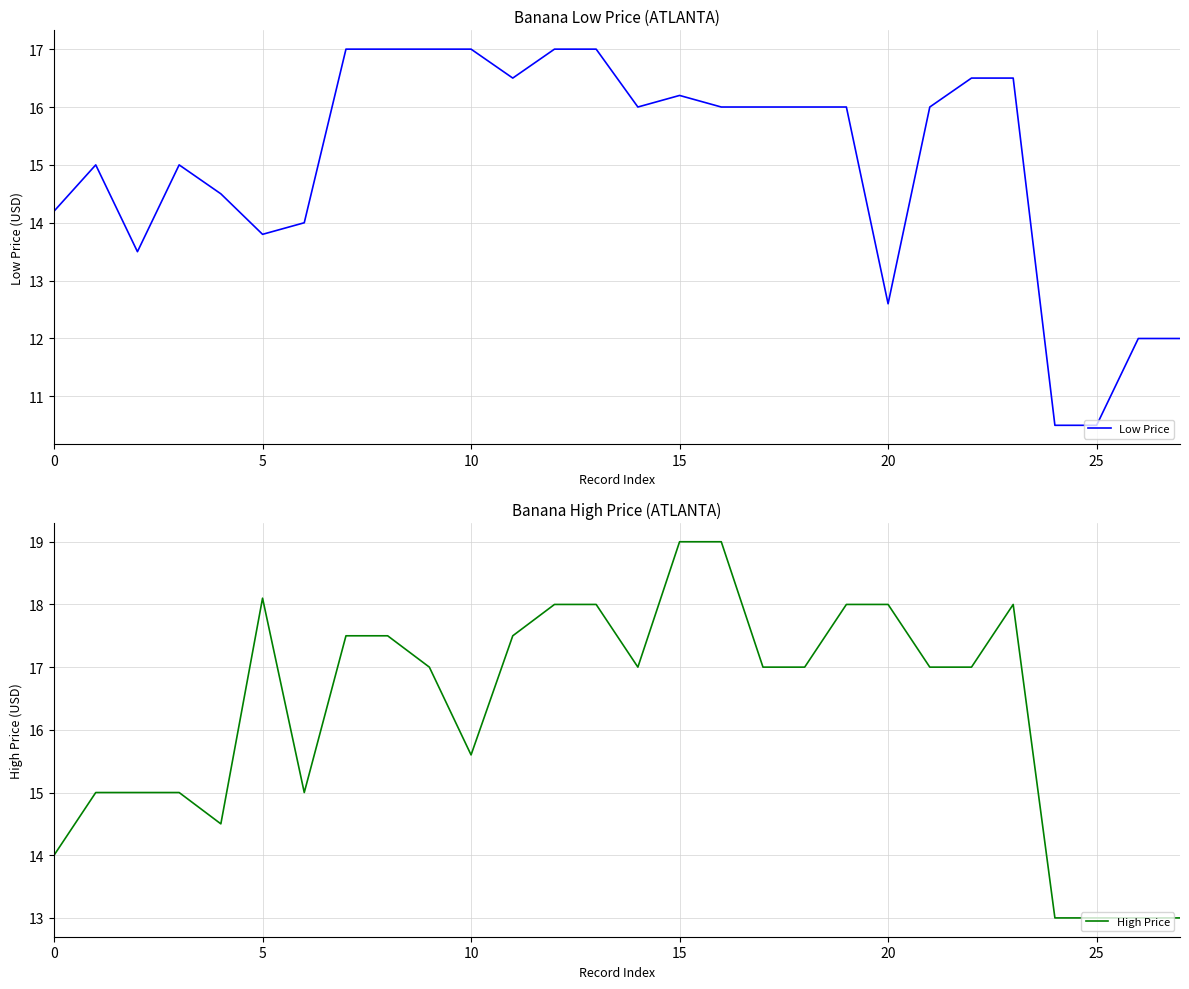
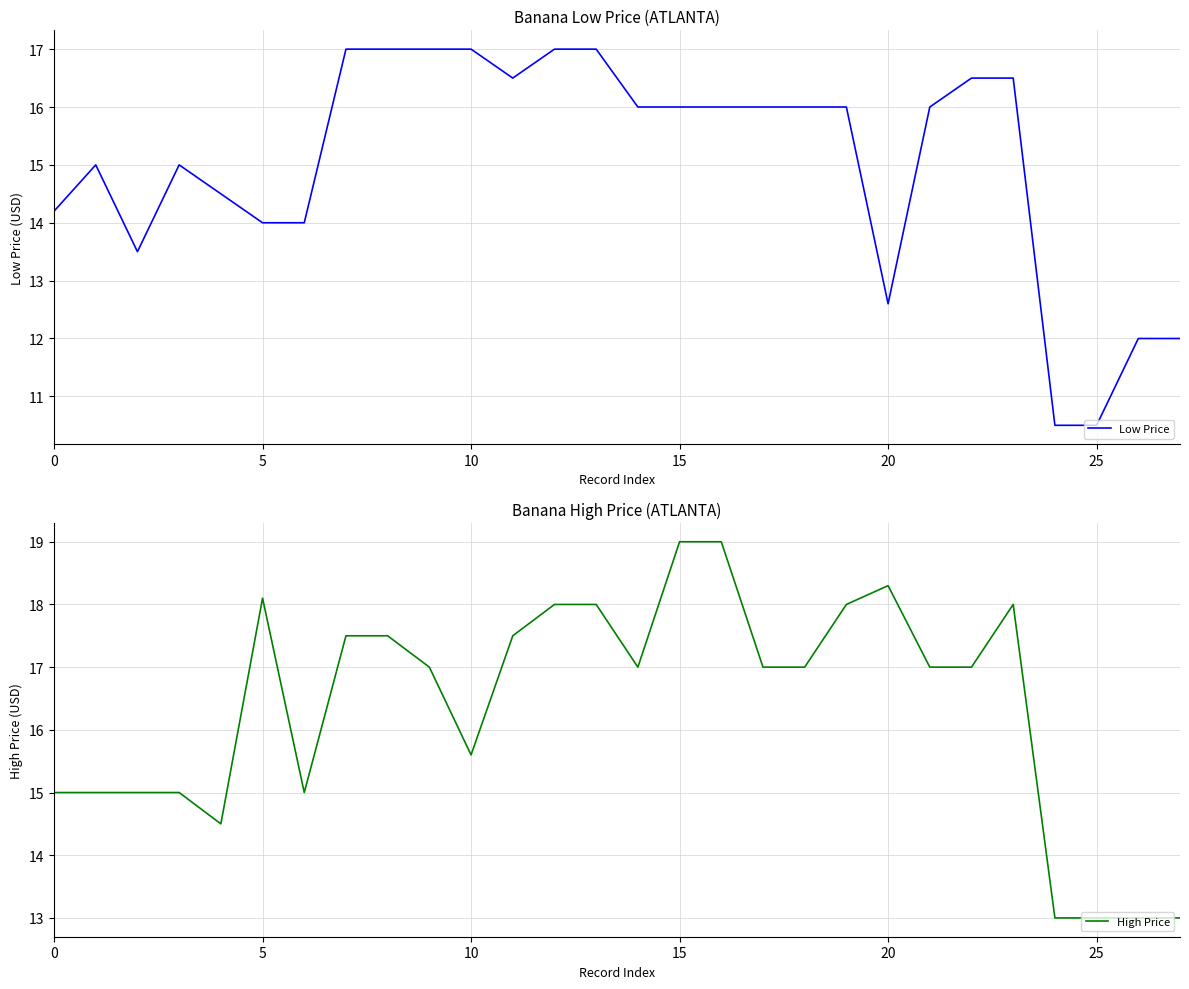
Banana Low Price (ATLANTA), 5: 13.8 -> 14.0
Banana Low Price (ATLANTA), 15: 16.2 -> 16.0
Banana High Price (ATLANTA), 0: 14 -> 15
Banana High Price (ATLANTA), 20: 18.0 -> 18.3
